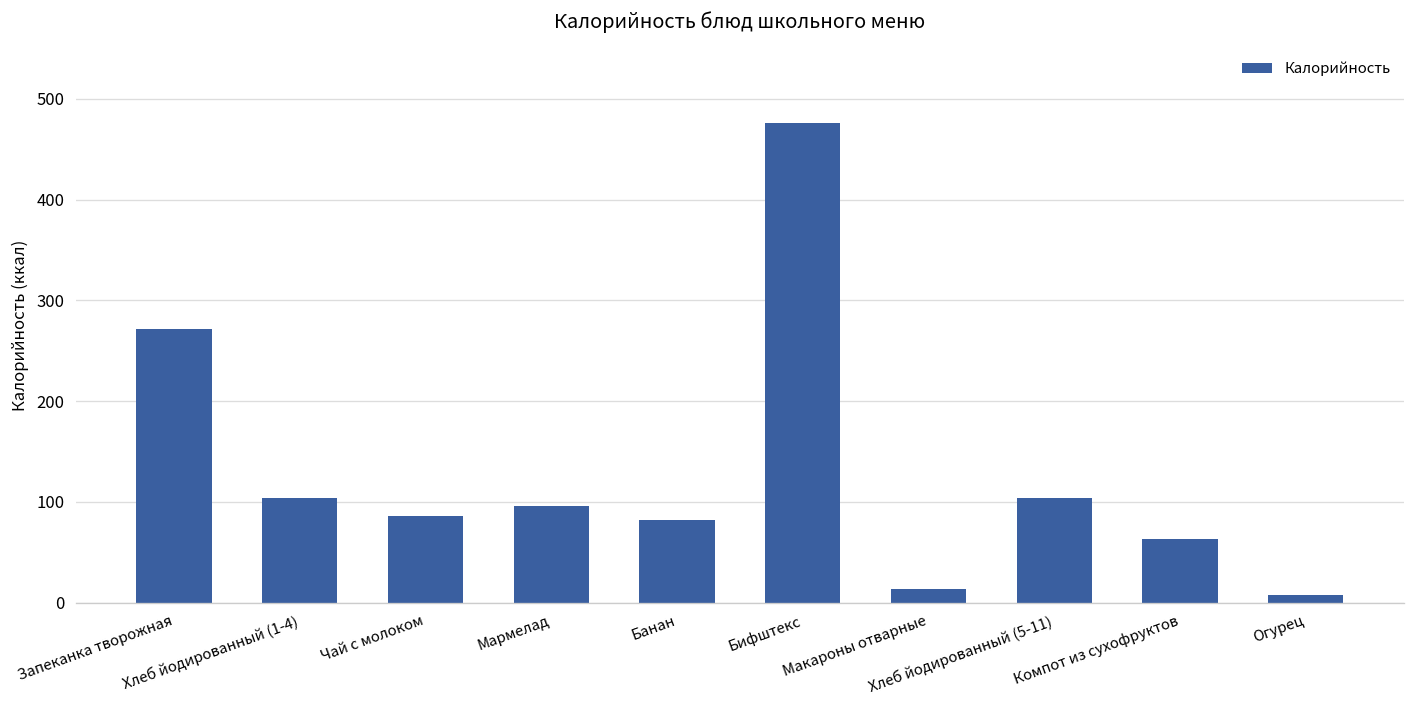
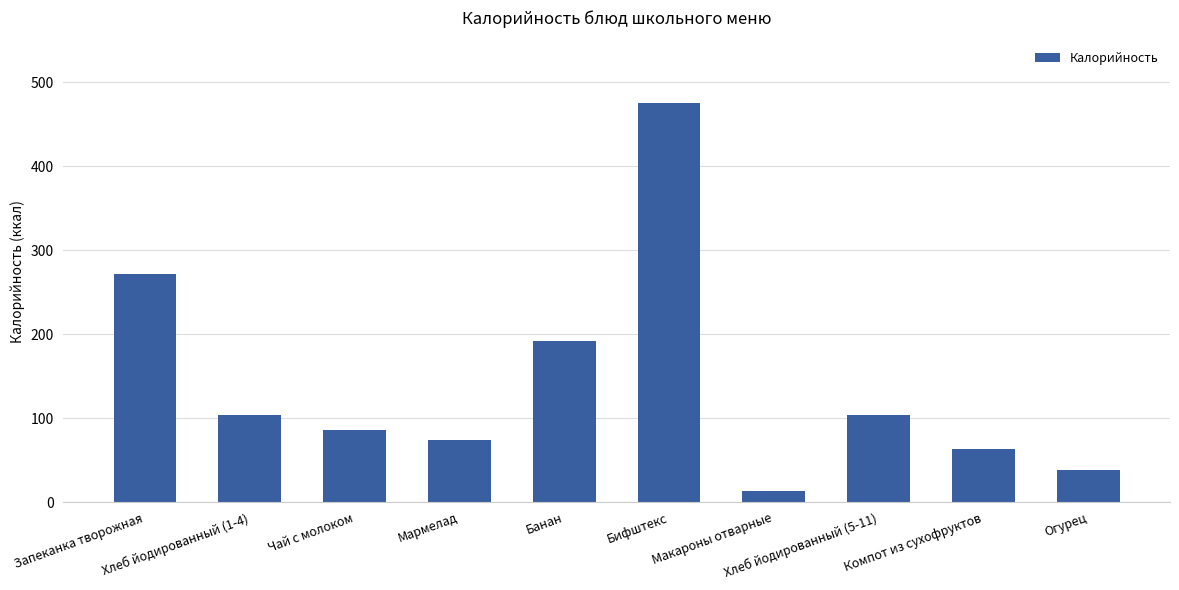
Мармелад: 100 -> 70
Банан: 80 -> 190
Огурец: 10 -> 40
